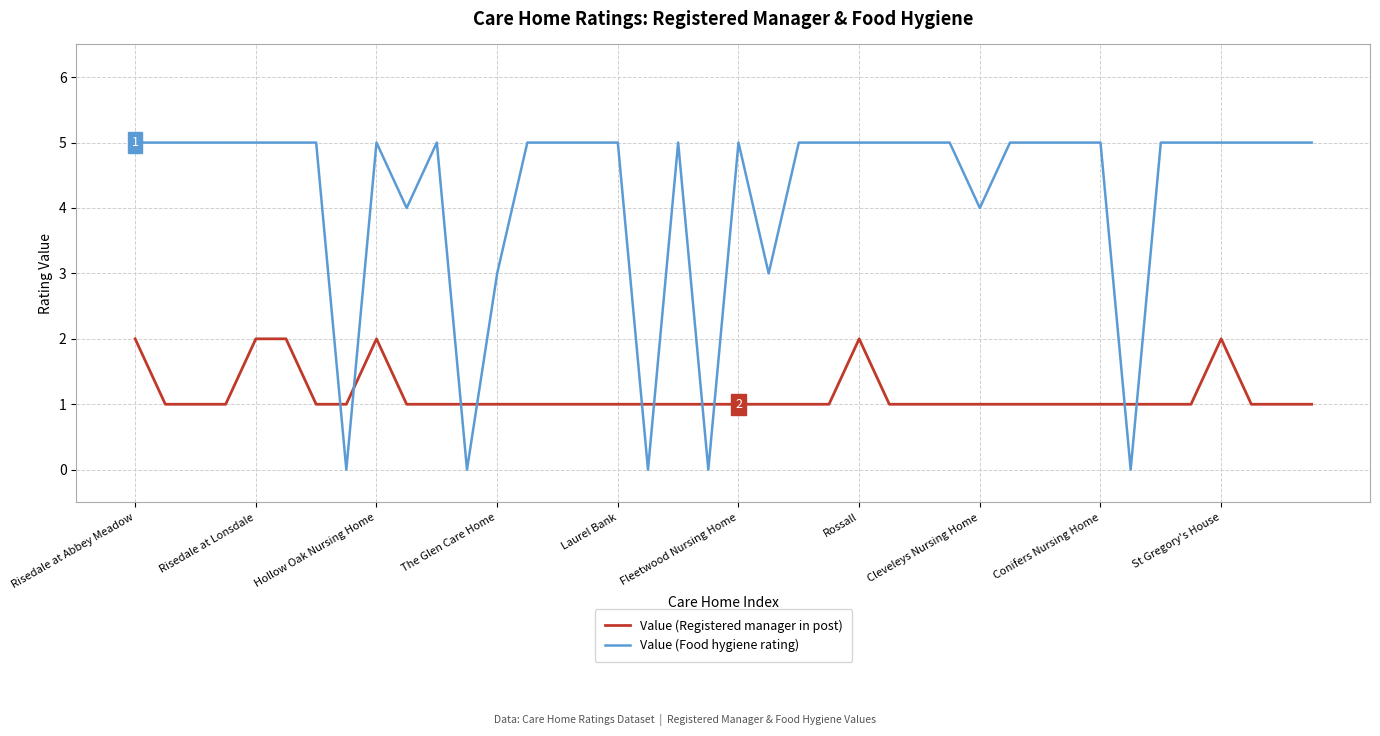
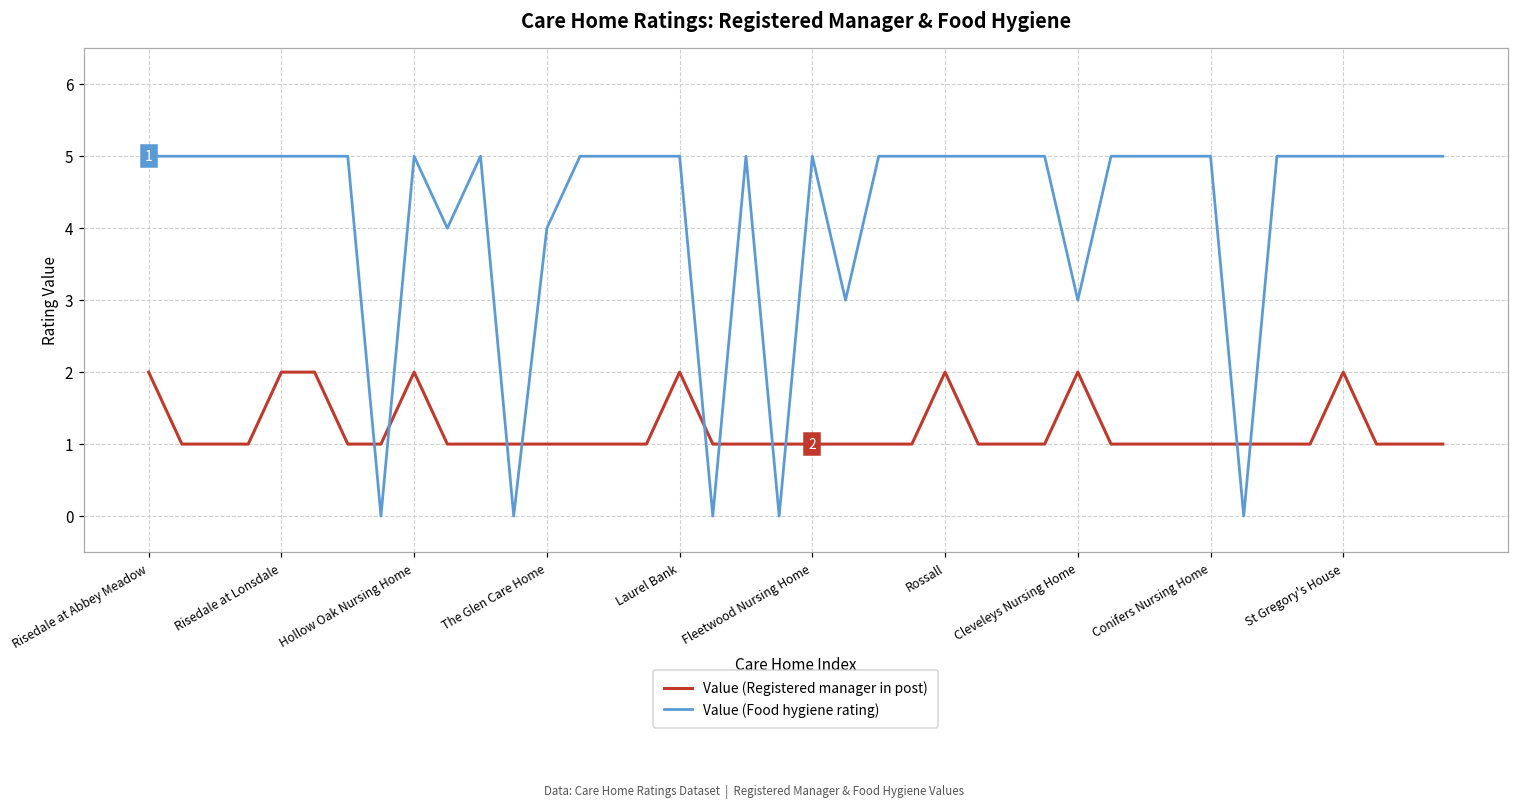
Value (Food hygiene rating), The Glen Care Home: 3 -> 4
Value (Registered manager in post), Laurel Bank: 1 -> 2
Value (Registered manager in post), Cleveleys Nursing Home: 1 -> 2
Value (Food hygiene rating), Cleveleys Nursing Home: 4 -> 3
